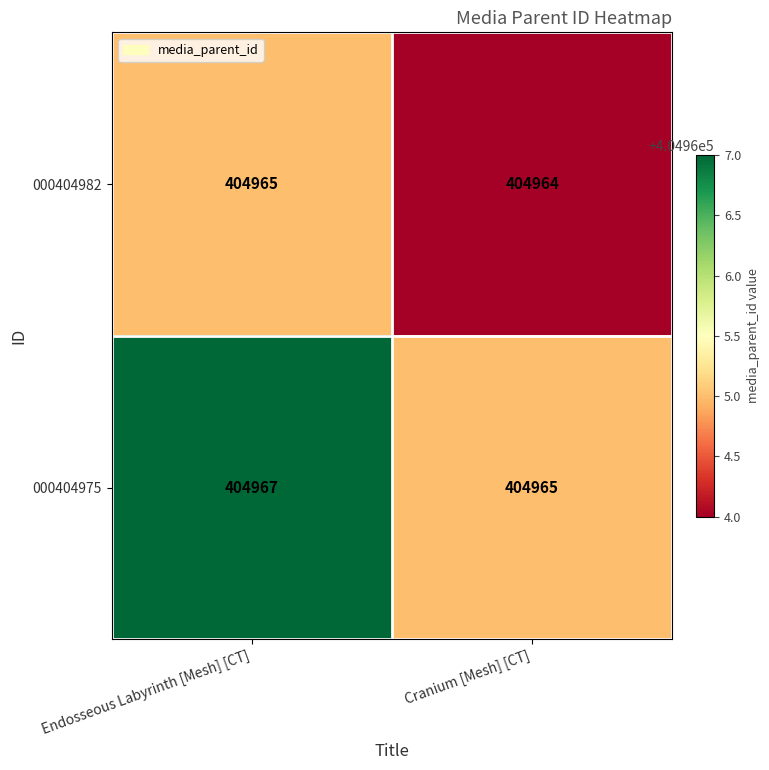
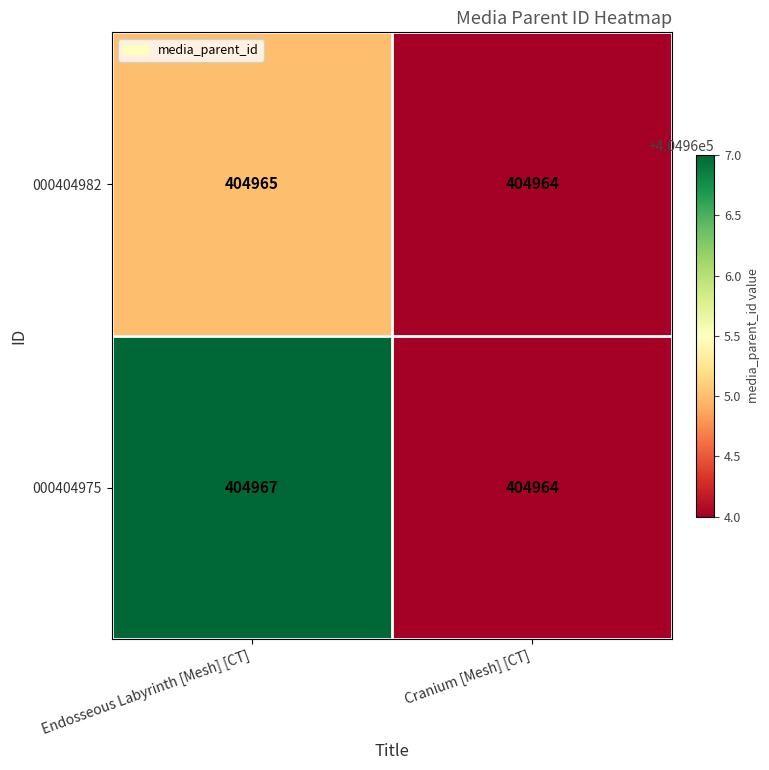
000404975, Cranium [Mesh] [CT]: 404965 -> 404964
